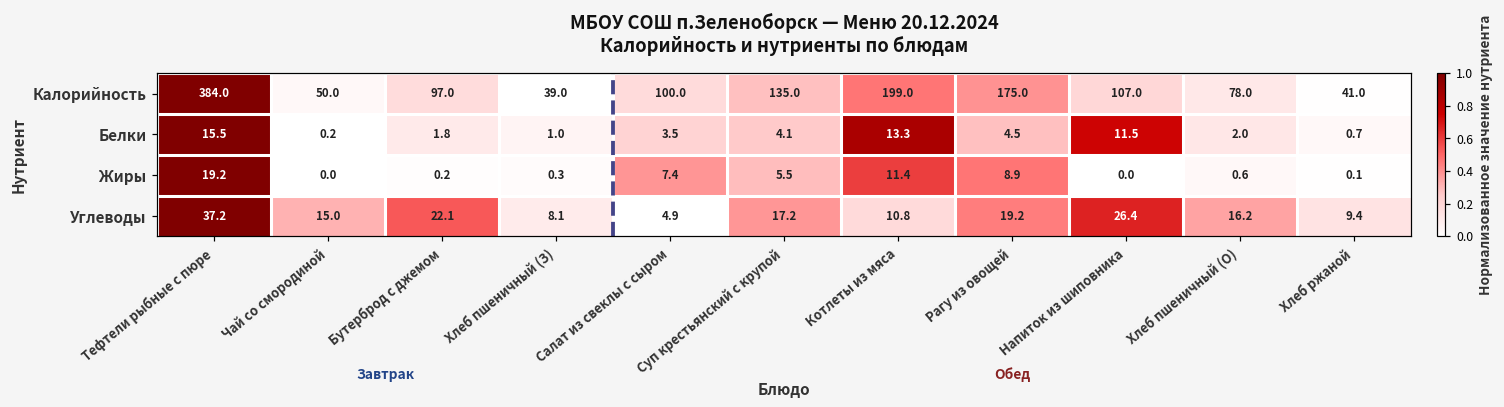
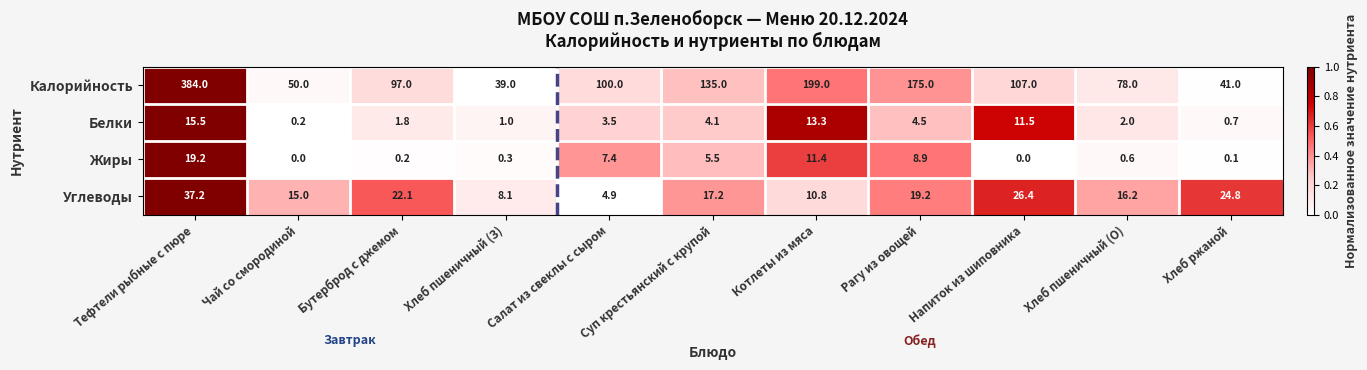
Углеводы, Хлеб ржаной: 9.4 -> 24.8
